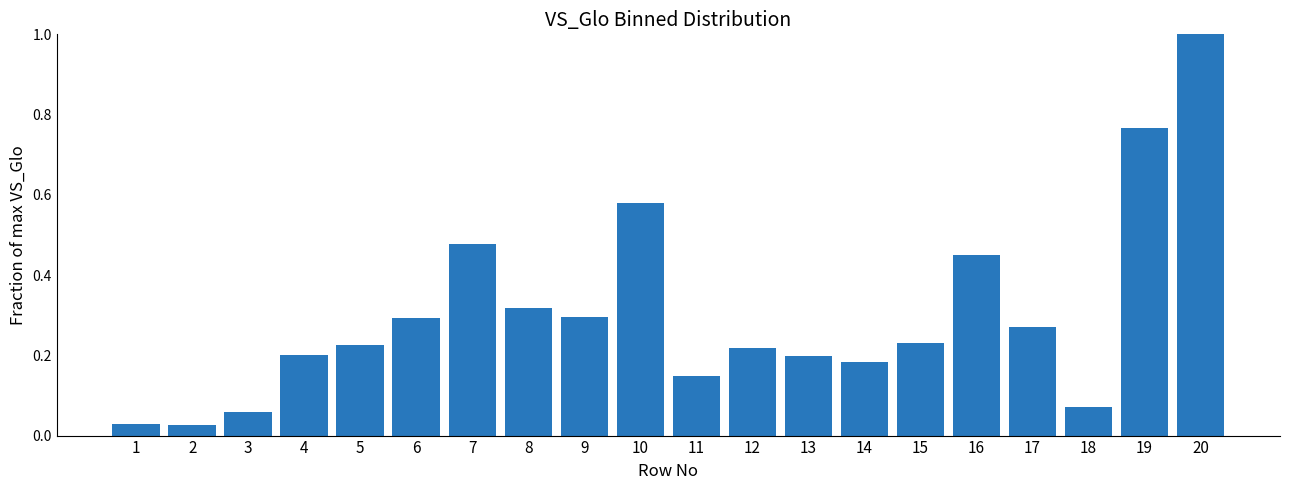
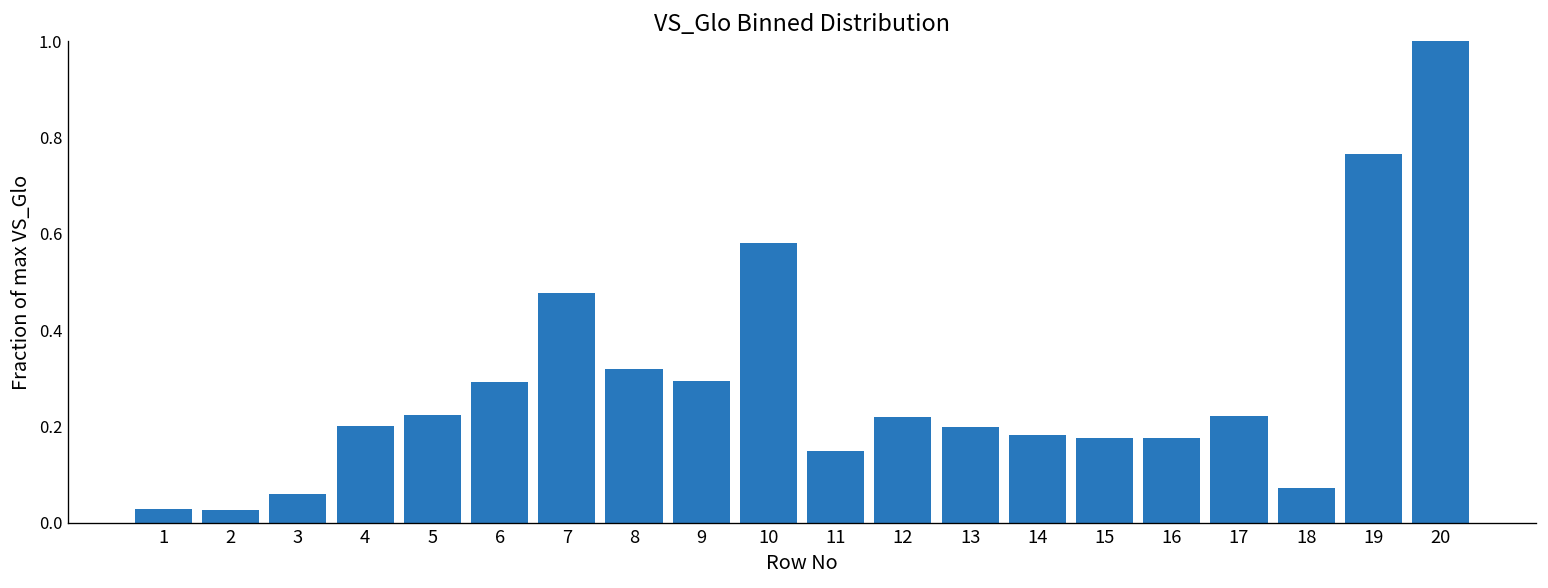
15: 0.23 -> 0.18
16: 0.45 -> 0.18
17: 0.27 -> 0.22
